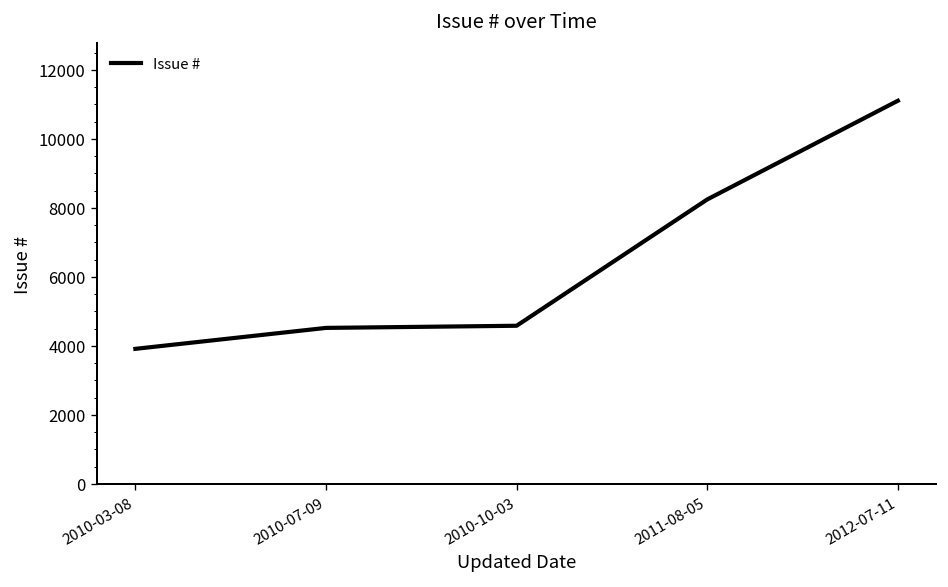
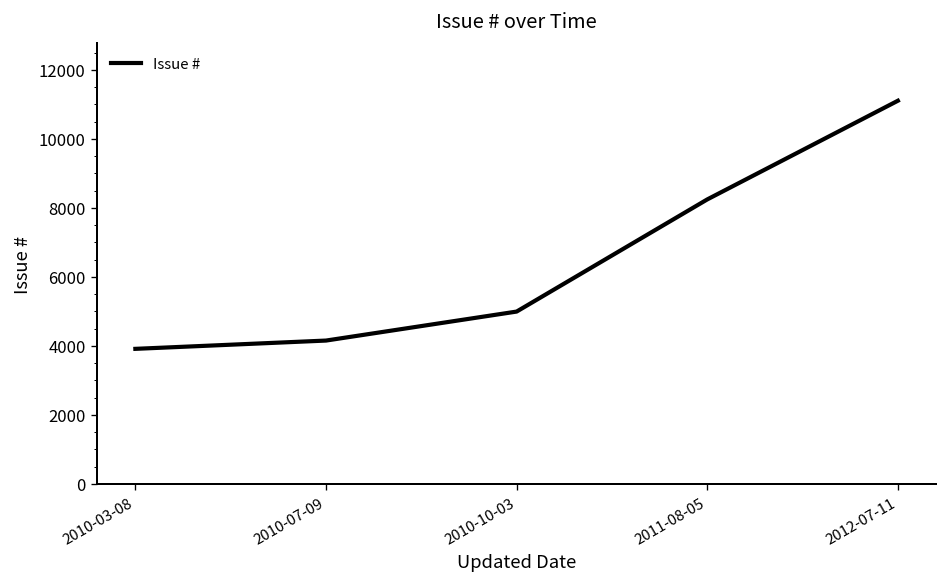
2010-07-09: 4500 -> 4200
2010-10-03: 4600 -> 5000
